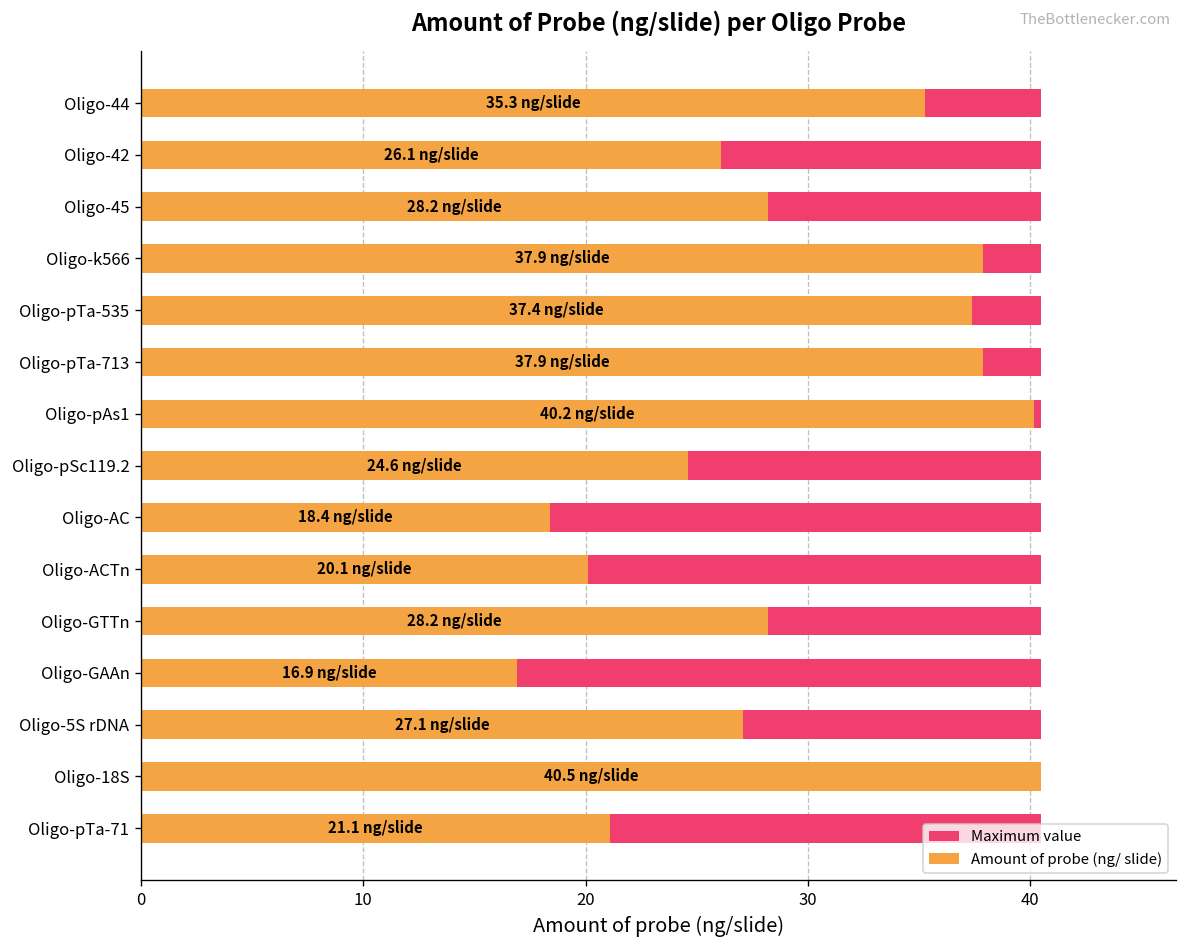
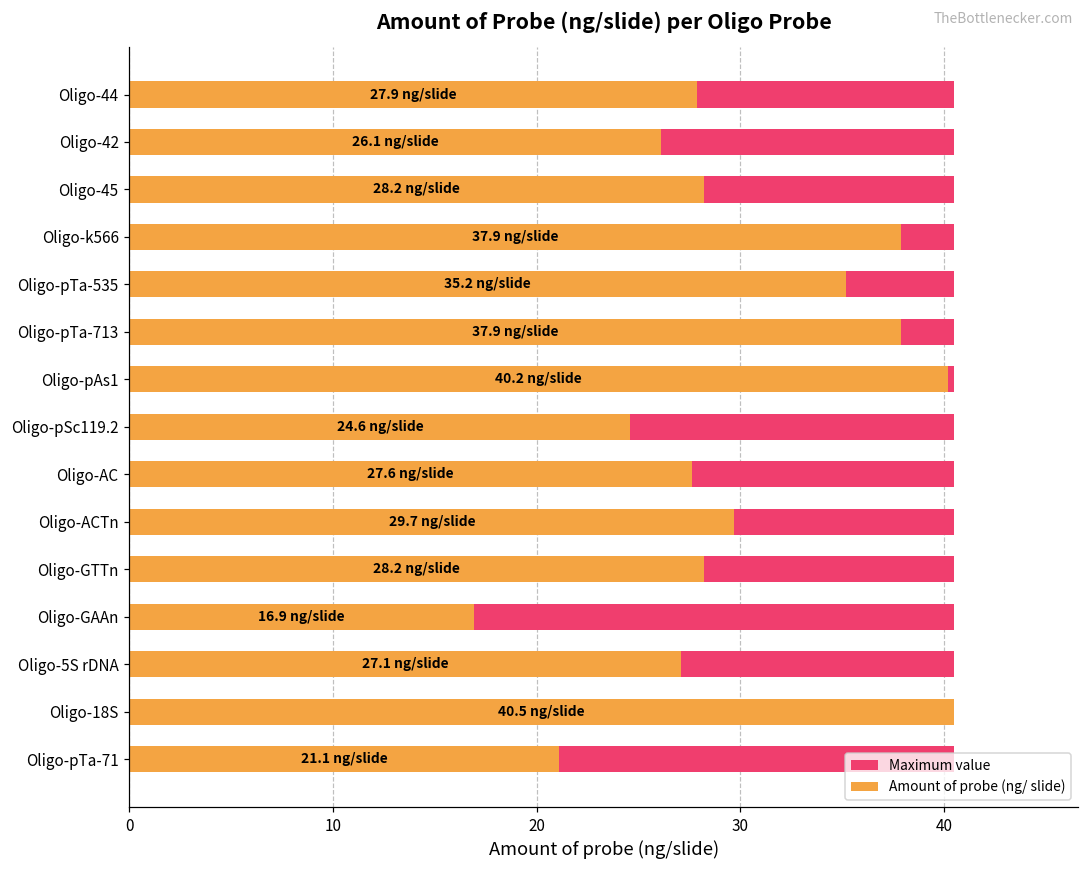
Amount of probe (ng/ slide), Oligo-44: 35.3 -> 27.9
Amount of probe (ng/ slide), Oligo-pTa-535: 37.4 -> 35.2
Amount of probe (ng/ slide), Oligo-AC: 18.4 -> 27.6
Amount of probe (ng/ slide), Oligo-ACTn: 20.1 -> 29.7
